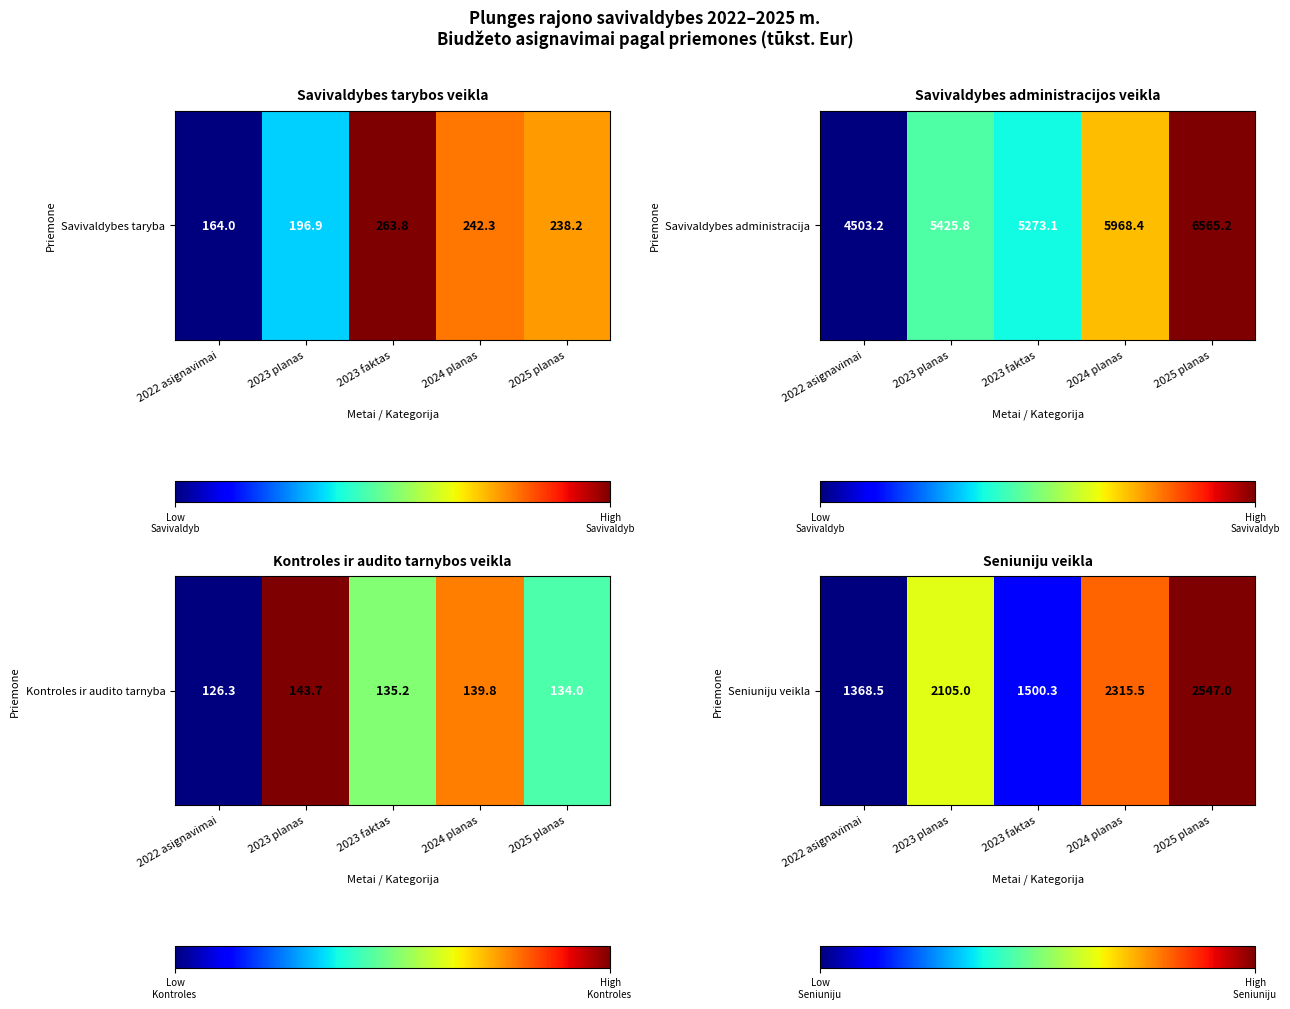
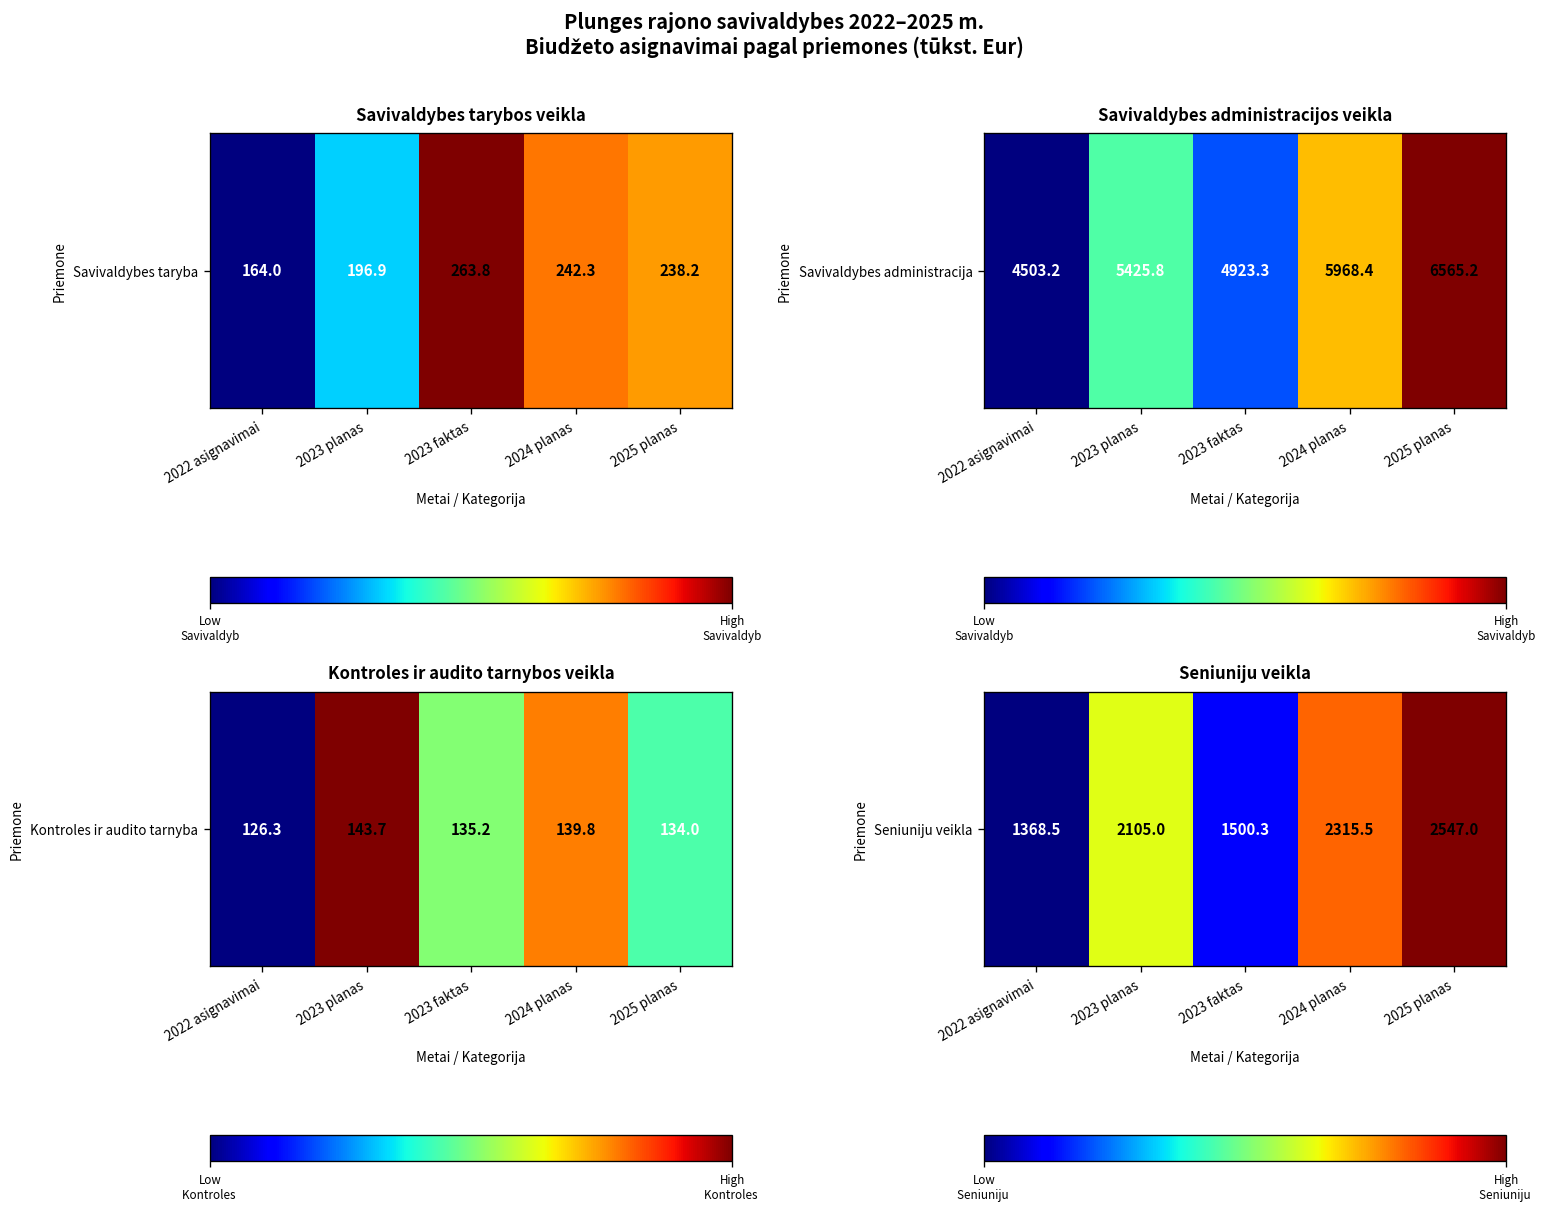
Savivaldybes administracijos veikla, Savivaldybes administracija, 2023 faktas: 5273.1 -> 4923.3
